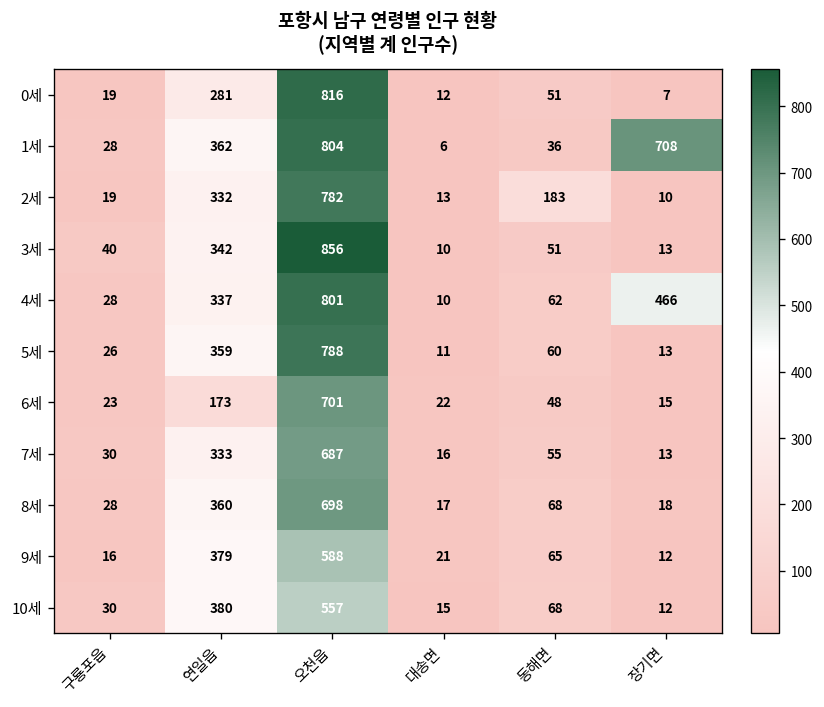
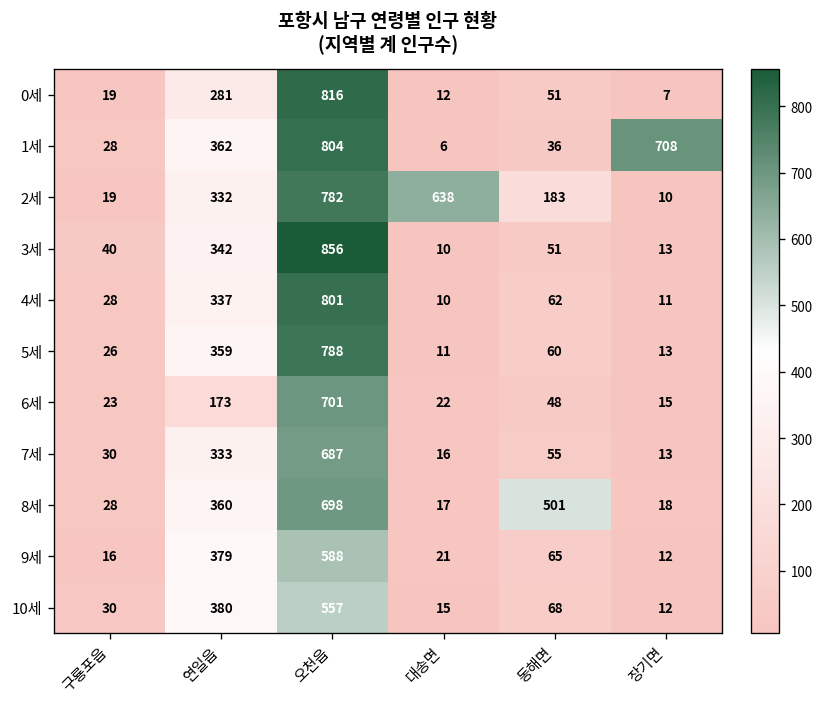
2세, 대송면: 13 -> 638
4세, 장기면: 466 -> 11
8세, 동해면: 68 -> 501
